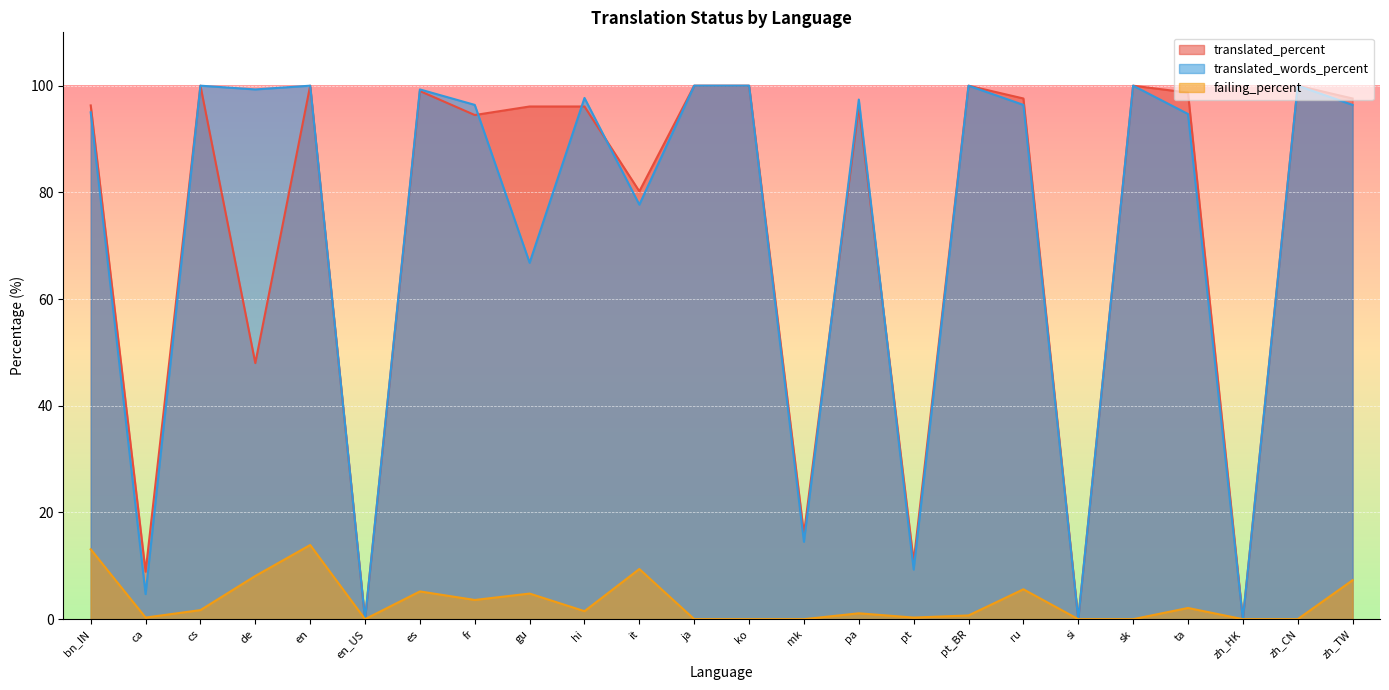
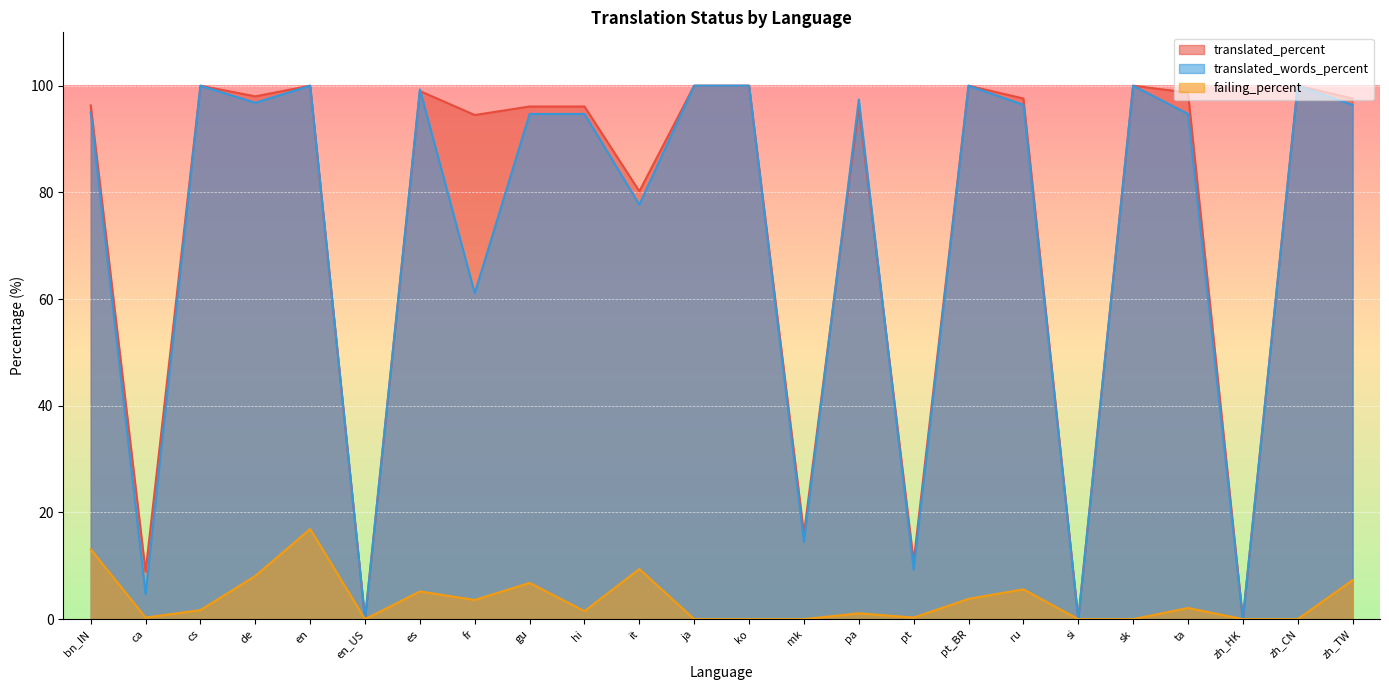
translated_percent, de: 48 -> 98
translated_words_percent, de: 99 -> 97
failing_percent, en: 14 -> 17
translated_words_percent, fr: 96 -> 61
translated_words_percent, gu: 67 -> 95
failing_percent, gu: 5 -> 7
translated_words_percent, hi: 98 -> 95
failing_percent, pt_BR: 1 -> 4
